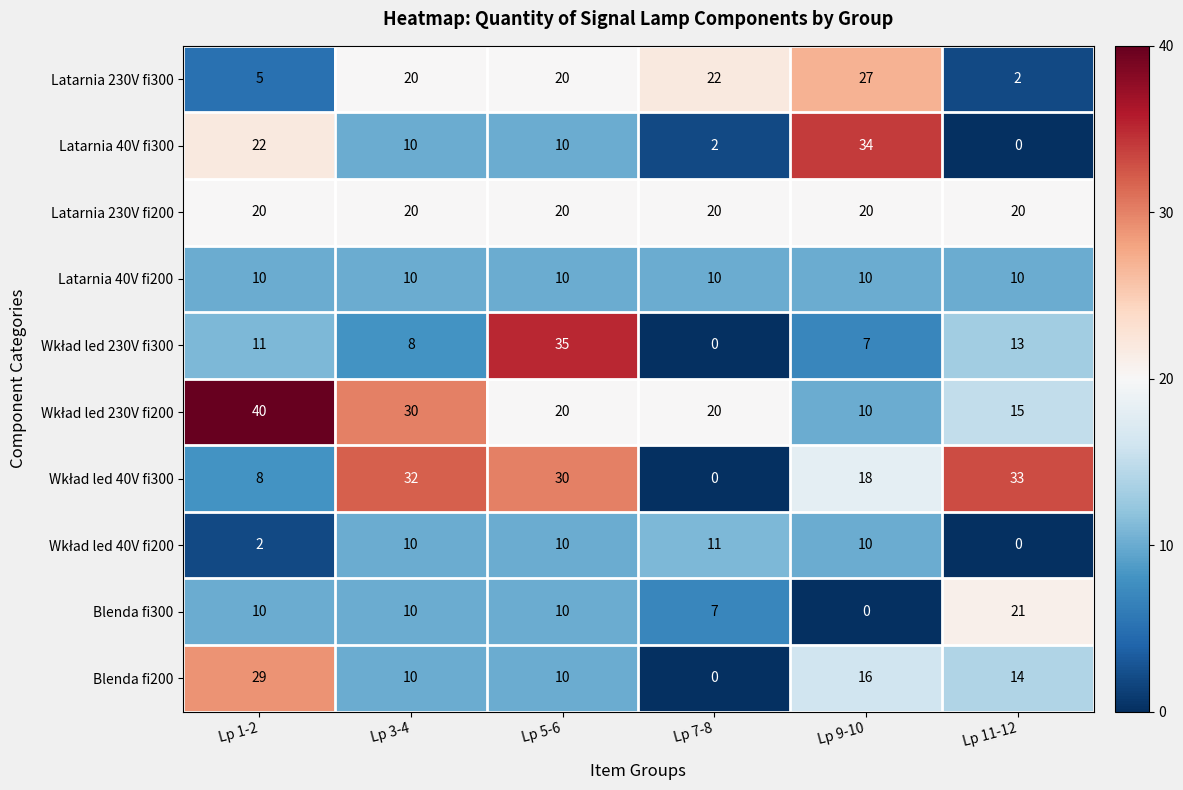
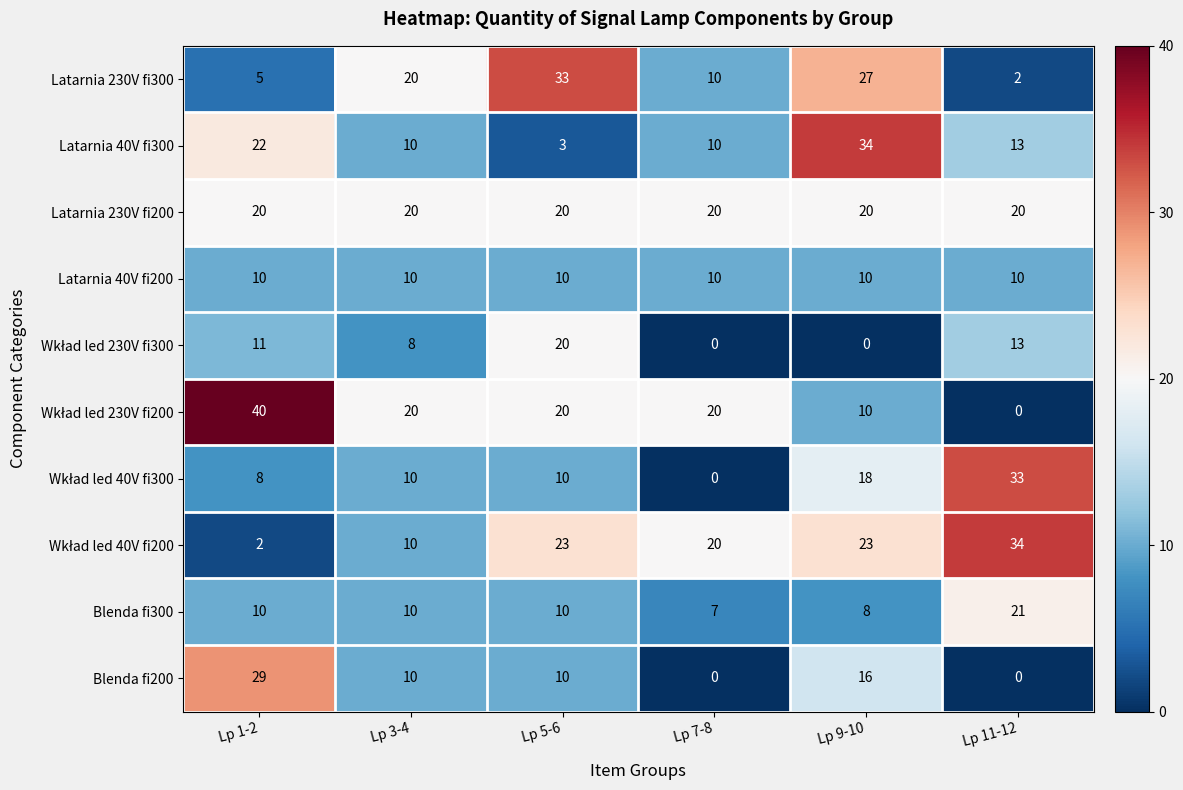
Latarnia 230V fi300, Lp 5-6: 20 -> 33
Latarnia 230V fi300, Lp 7-8: 22 -> 10
Latarnia 40V fi300, Lp 5-6: 10 -> 3
Latarnia 40V fi300, Lp 7-8: 2 -> 10
Latarnia 40V fi300, Lp 11-12: 0 -> 13
Wkład led 230V fi300, Lp 5-6: 35 -> 20
Wkład led 230V fi300, Lp 9-10: 7 -> 0
Wkład led 230V fi200, Lp 3-4: 30 -> 20
Wkład led 230V fi200, Lp 11-12: 15 -> 0
Wkład led 40V fi300, Lp 3-4: 32 -> 10
Wkład led 40V fi300, Lp 5-6: 30 -> 10
Wkład led 40V fi200, Lp 5-6: 10 -> 23
Wkład led 40V fi200, Lp 7-8: 11 -> 20
Wkład led 40V fi200, Lp 9-10: 10 -> 23
Wkład led 40V fi200, Lp 11-12: 0 -> 34
Blenda fi300, Lp 9-10: 0 -> 8
Blenda fi200, Lp 11-12: 14 -> 0
